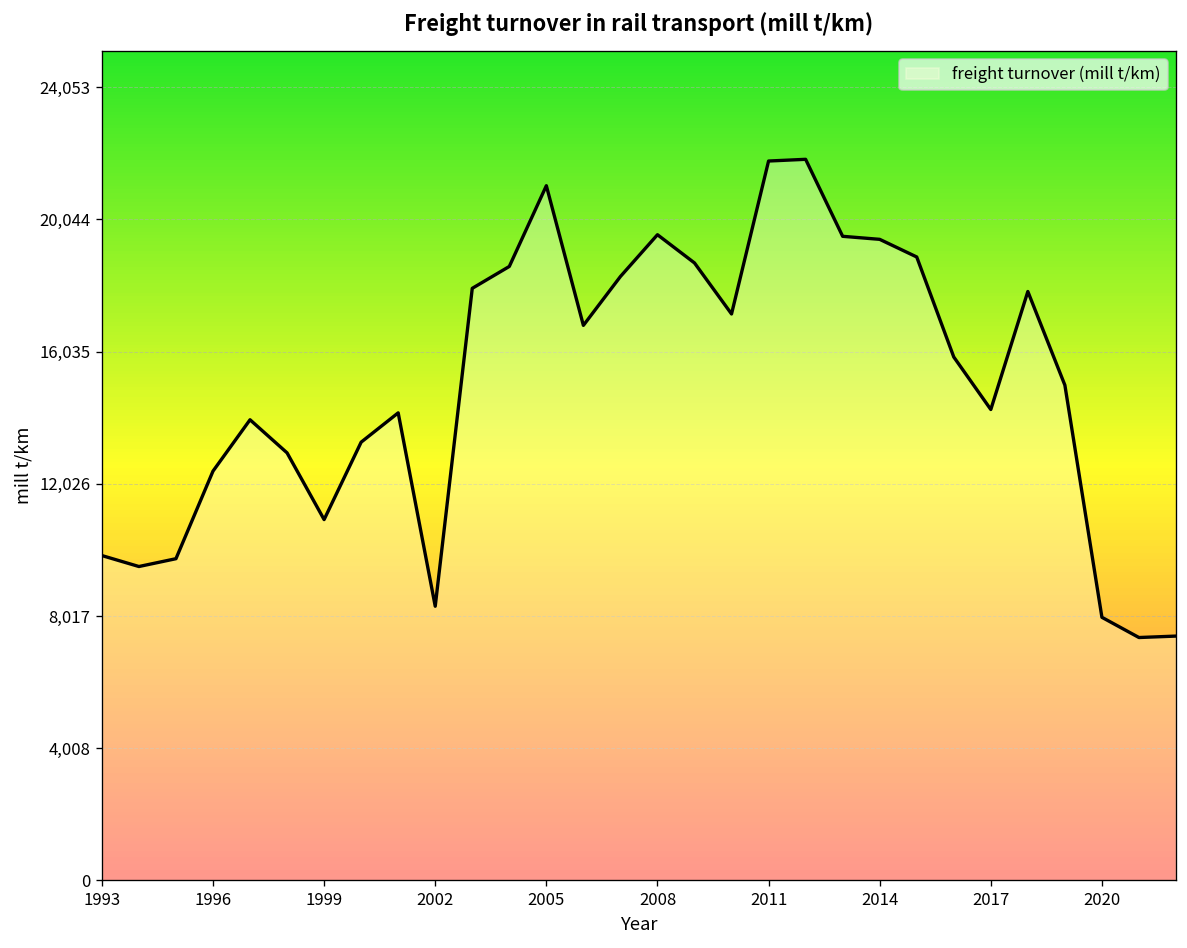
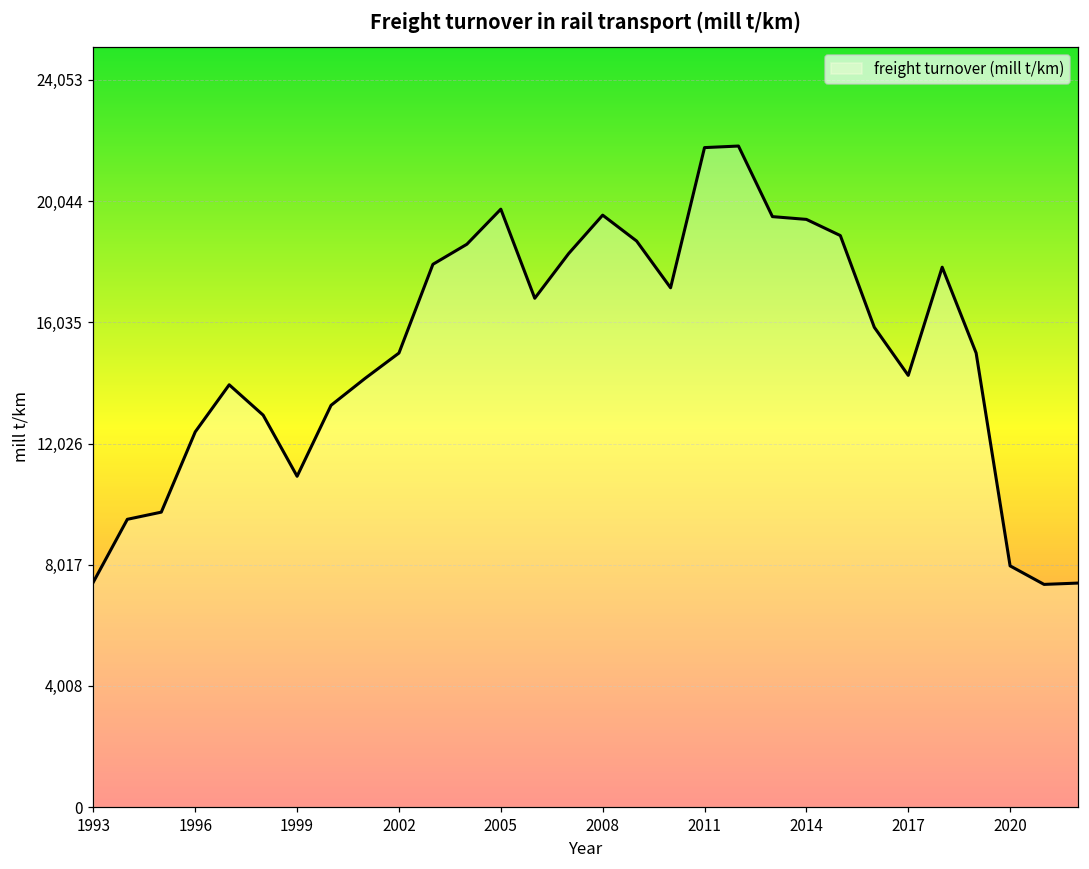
1993: 9,900 -> 7,400
2002: 8,300 -> 15,000
2005: 21,100 -> 19,800
